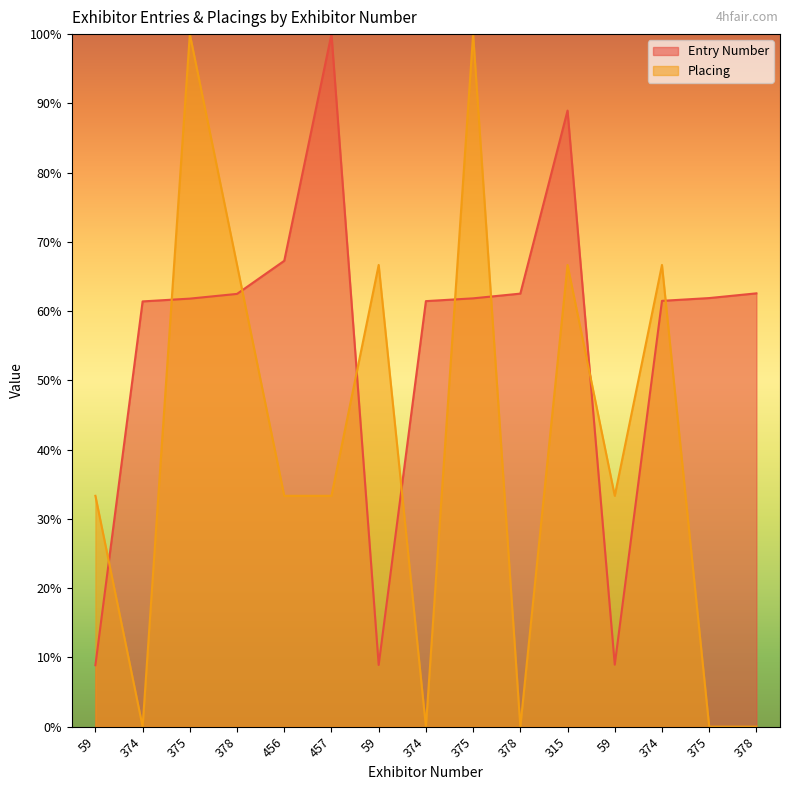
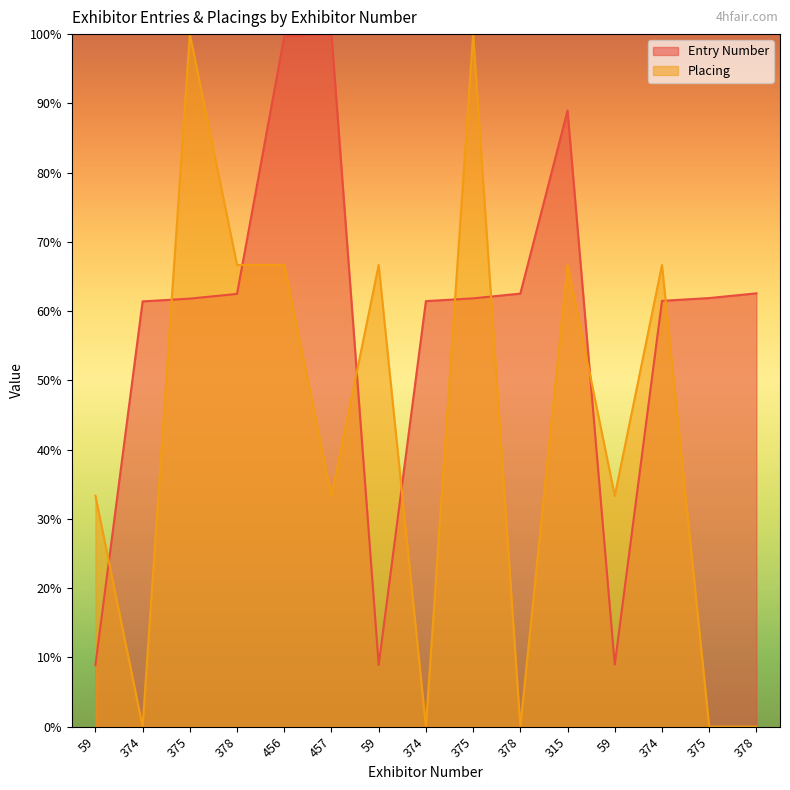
Entry Number, 456: 67% -> 100%
Placing, 456: 33% -> 67%
